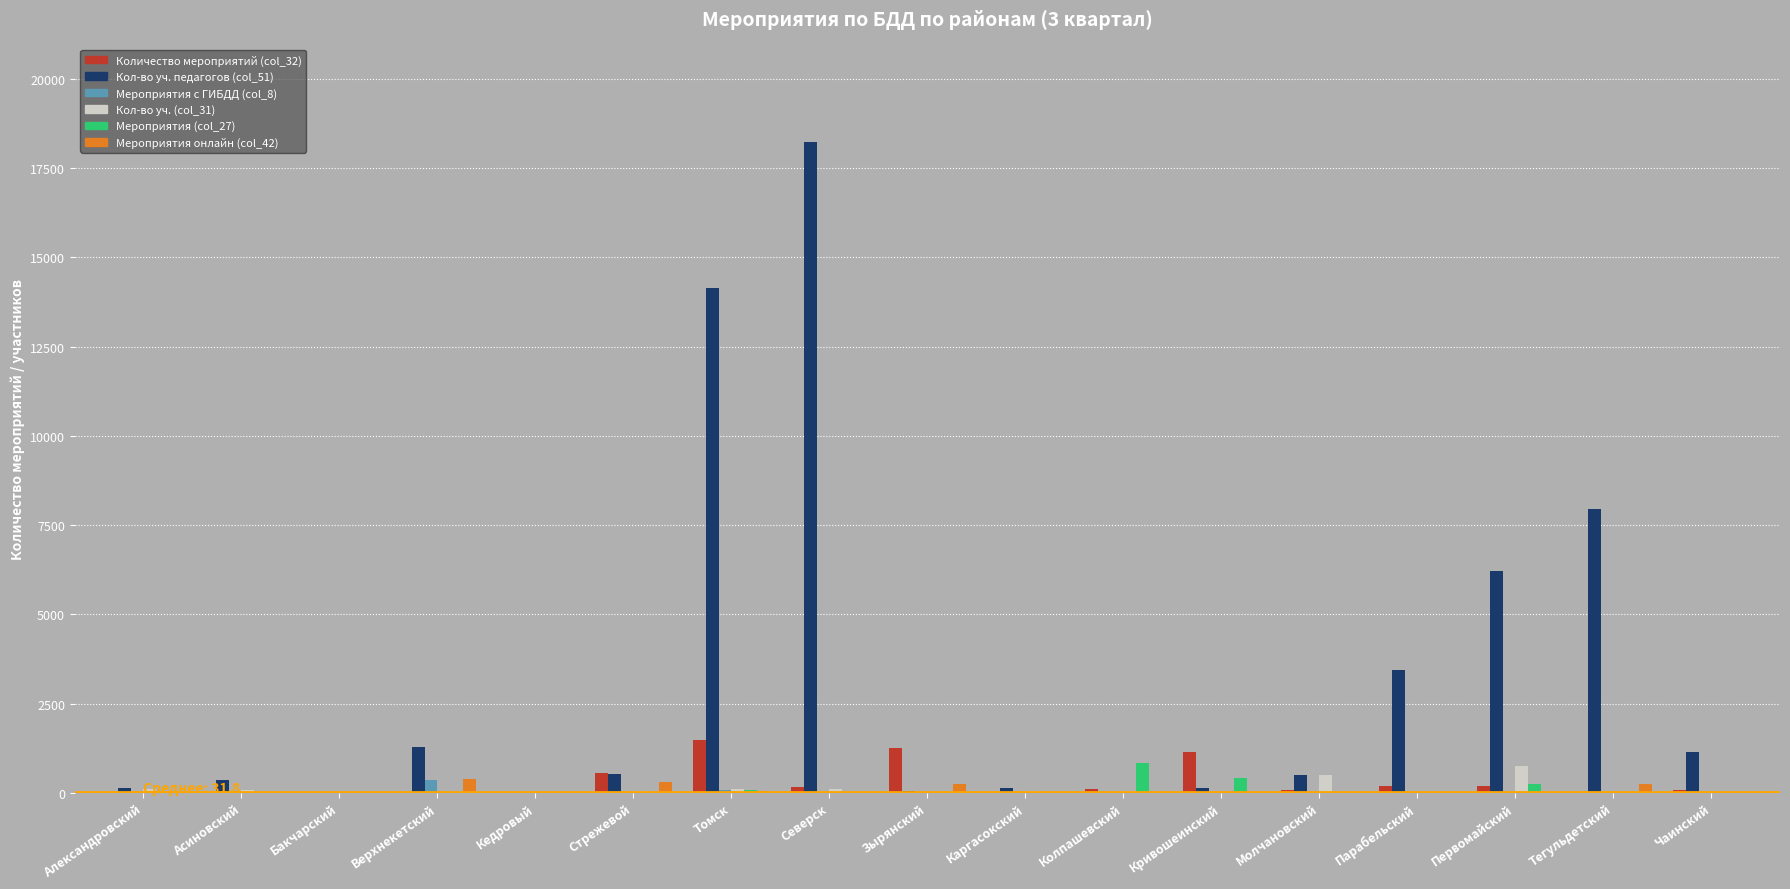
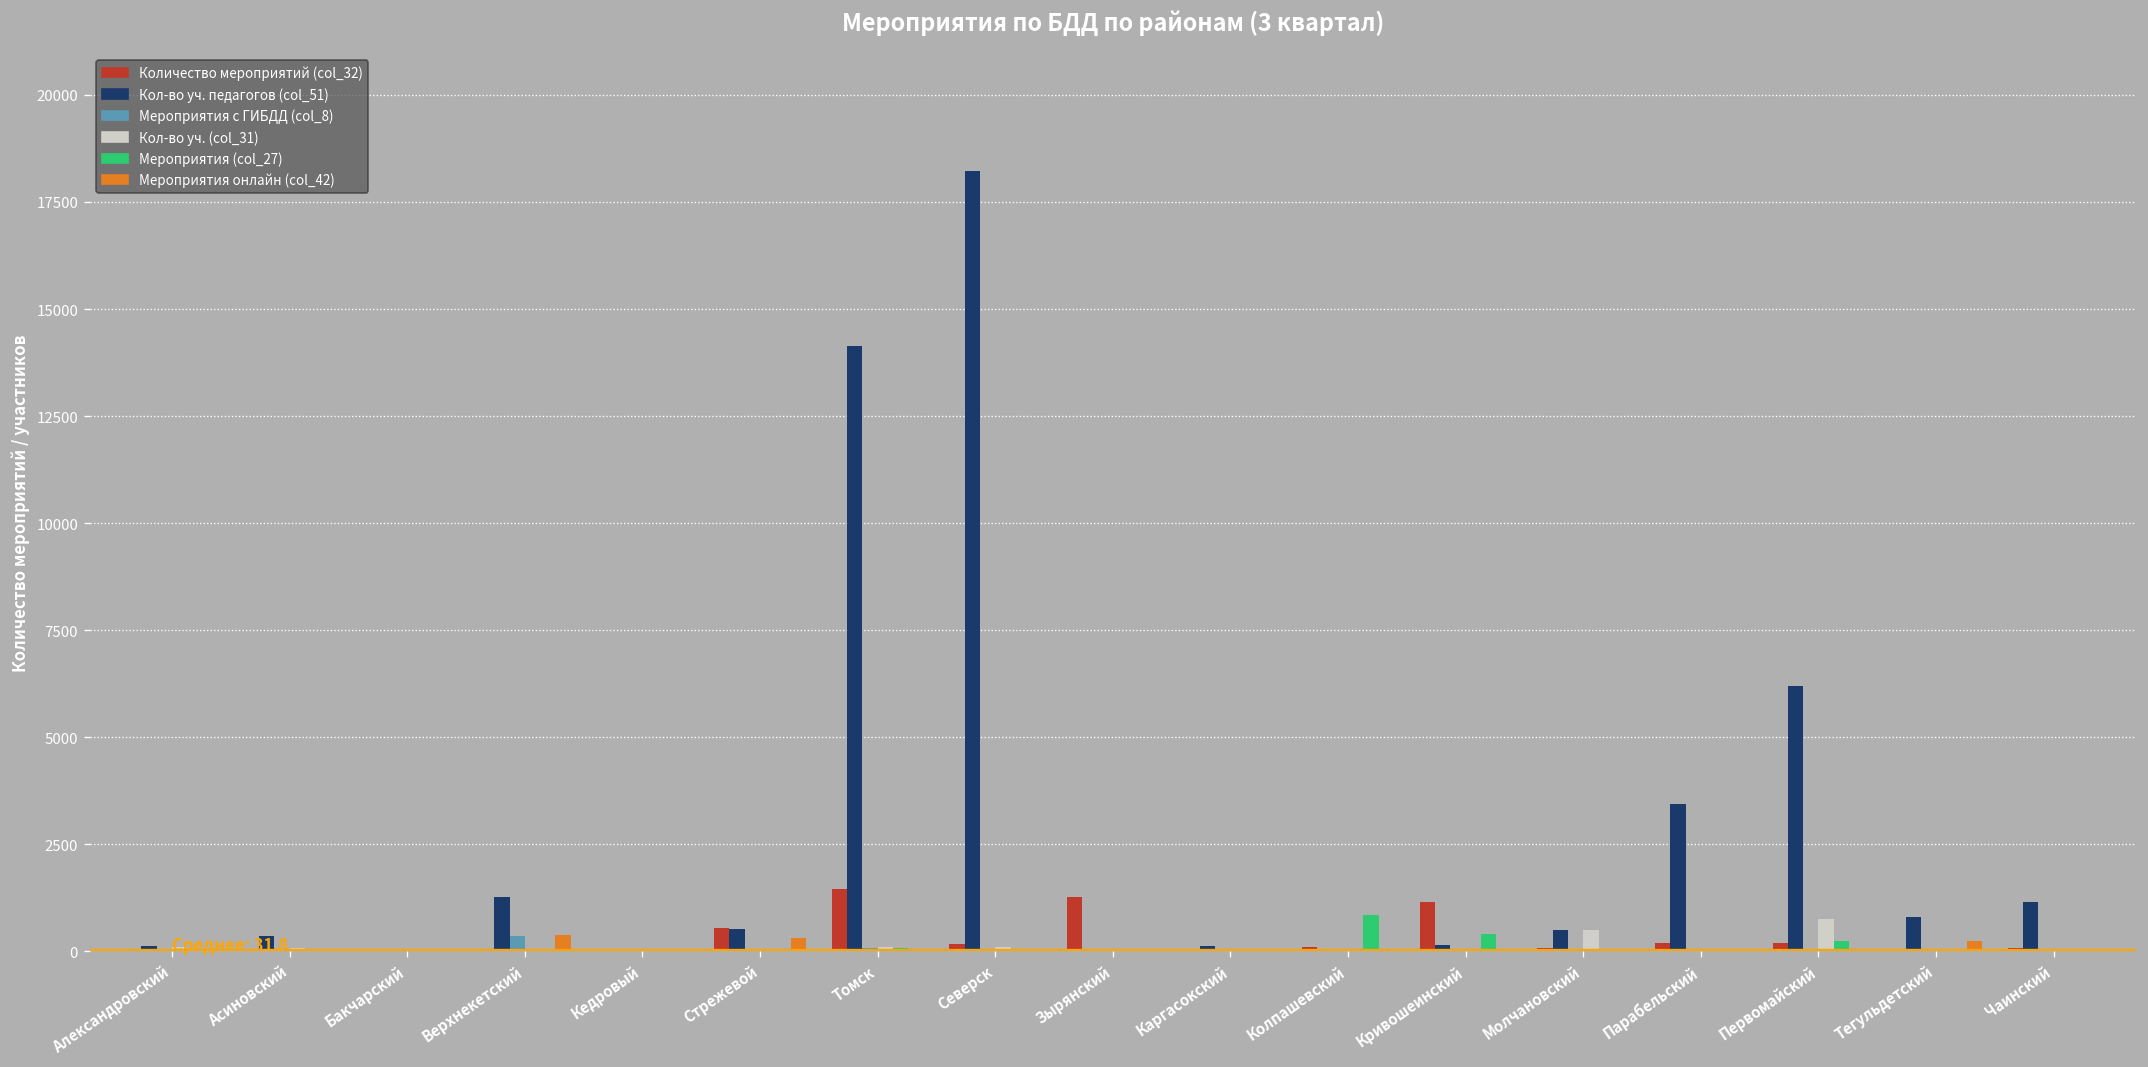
Мероприятия онлайн (col_42), Зырянский: 200 -> 0
Кол-во уч. педагогов (col_51), Тегульдетский: 8000 -> 800
